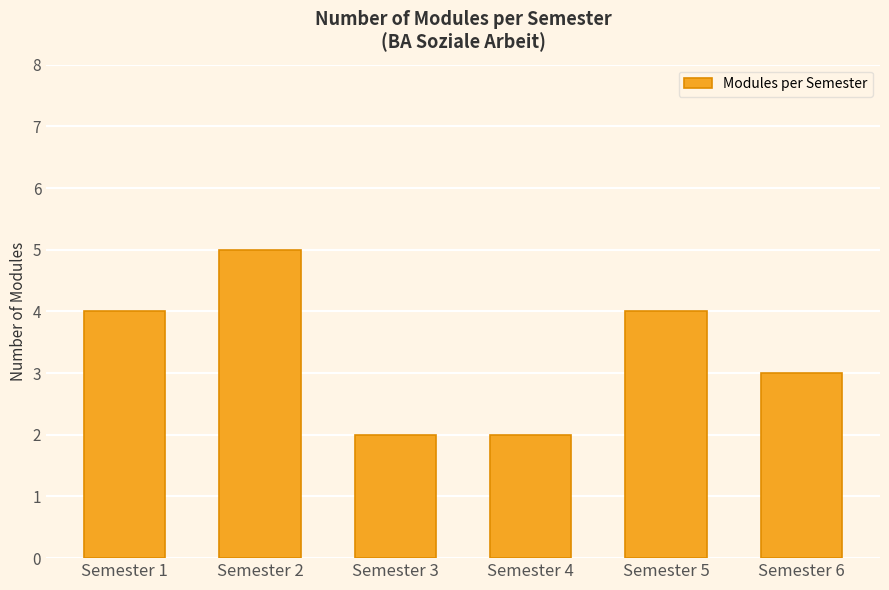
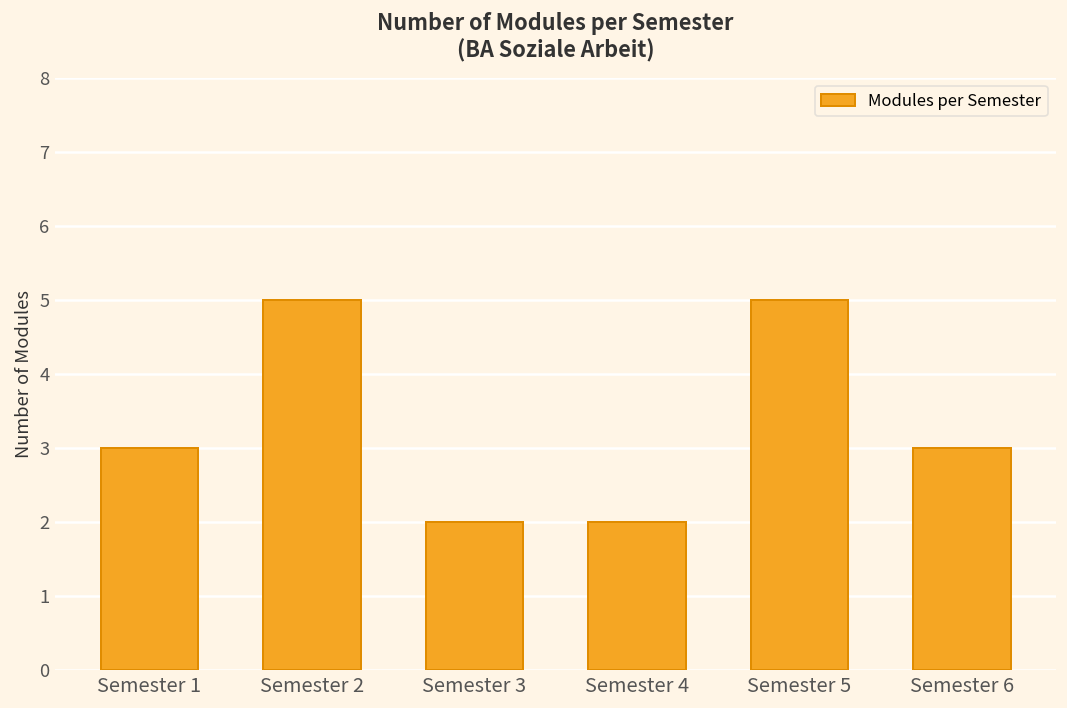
Semester 1: 4 -> 3
Semester 5: 4 -> 5
